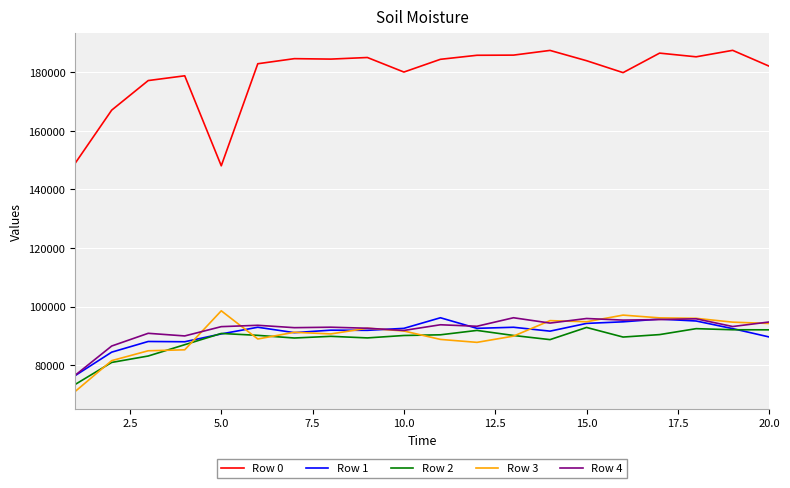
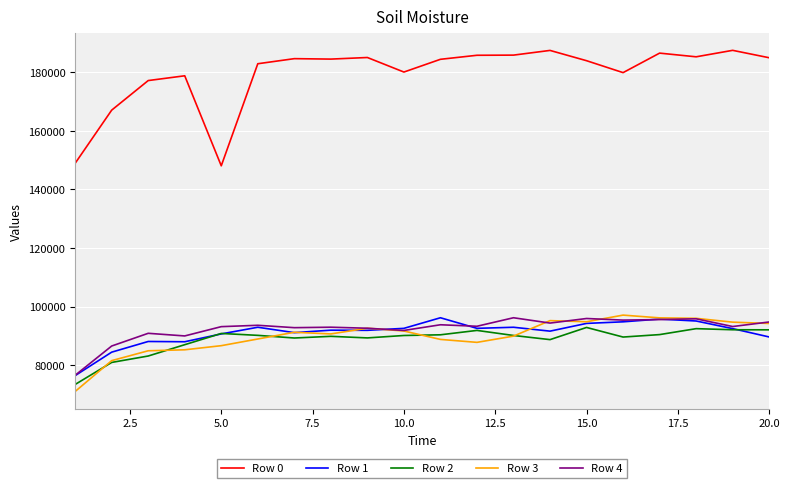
Row 3, 5.0: 99000 -> 87000
Row 0, 20.0: 182000 -> 185000
